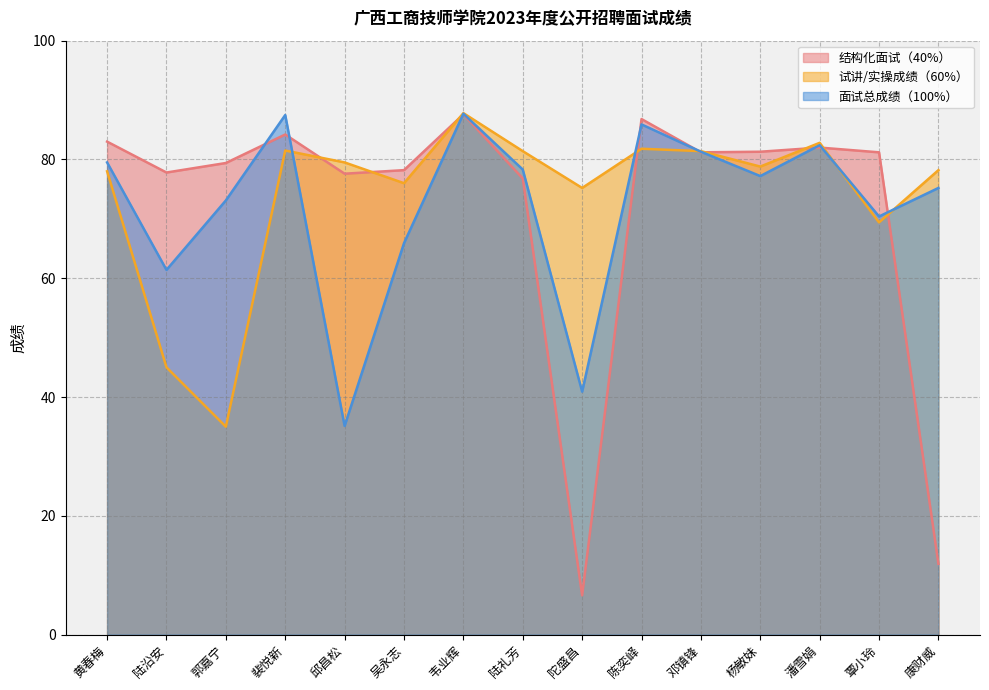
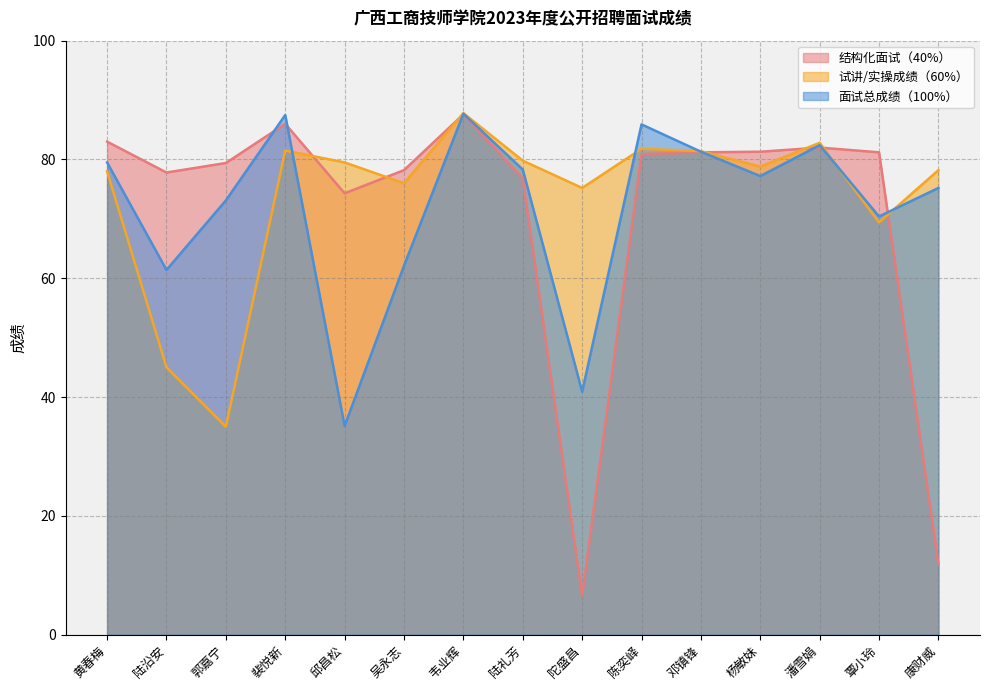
结构化面试（40%）, 裴悦新: 84 -> 86
结构化面试（40%）, 邱昌松: 78 -> 74
面试总成绩（100%）, 吴永志: 66 -> 62
试讲/实操成绩（60%）, 陆礼芳: 81 -> 80
结构化面试（40%）, 陈奕峄: 87 -> 81
